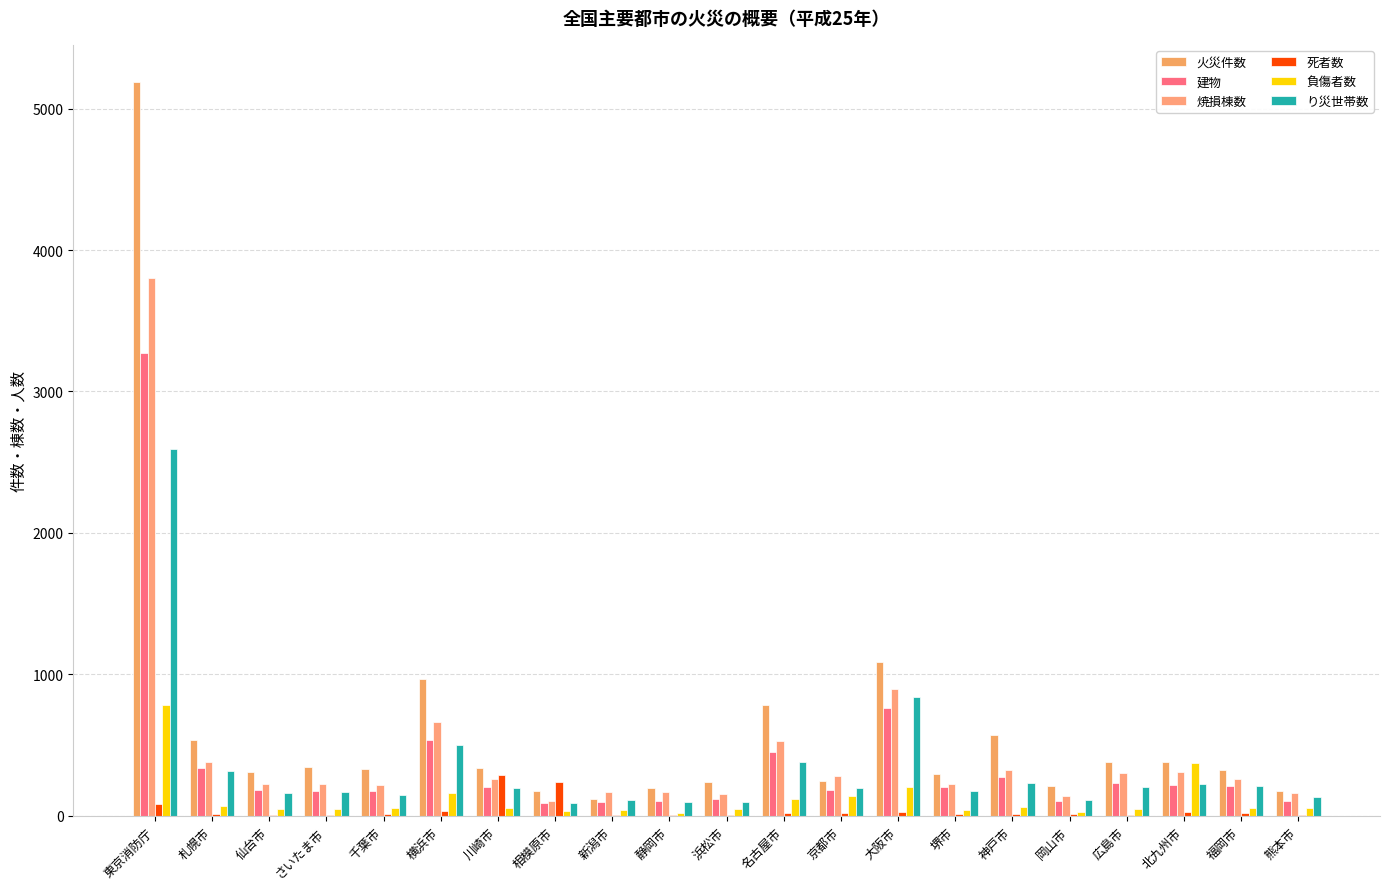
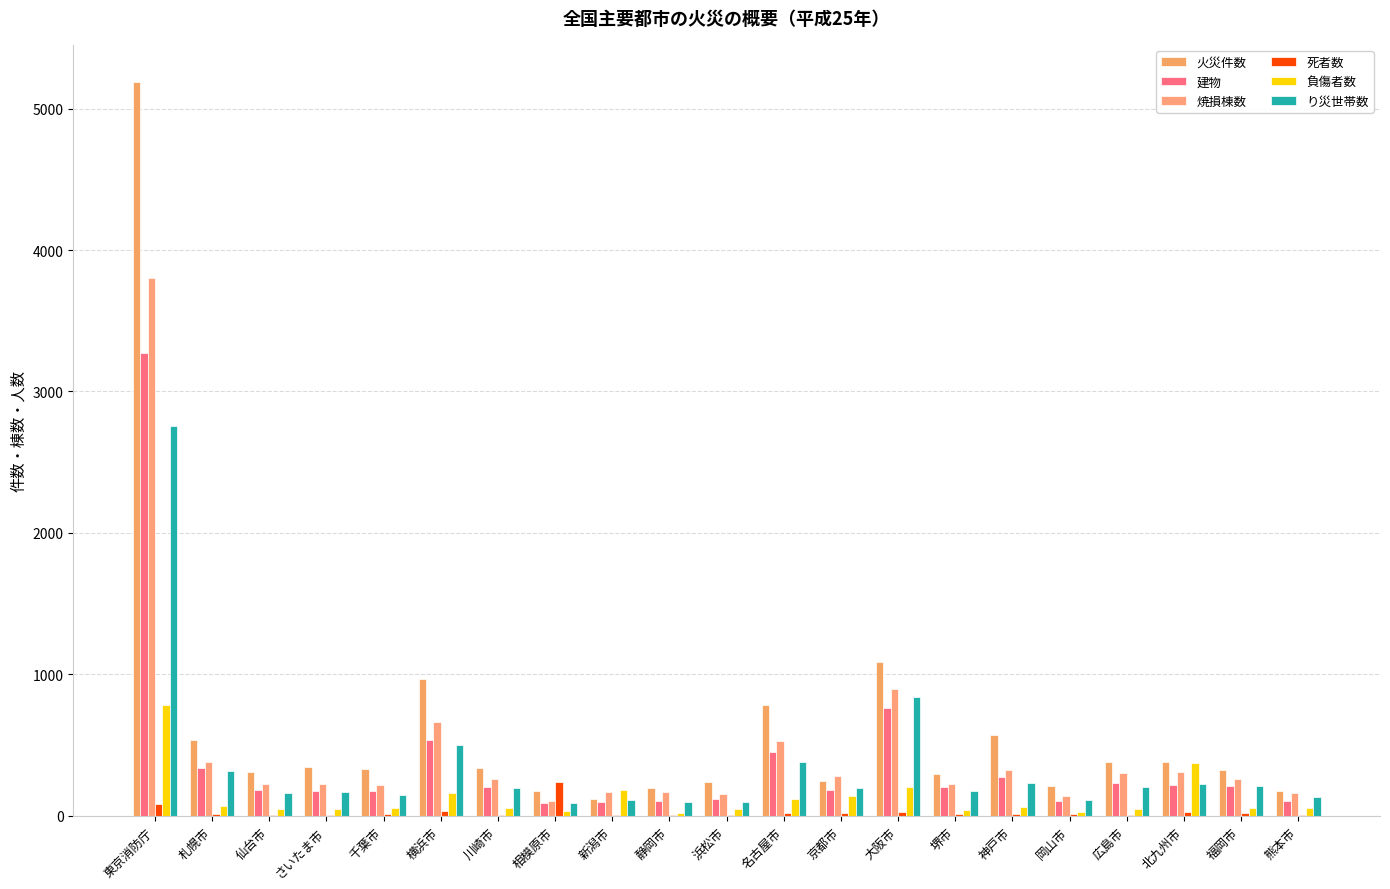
り災世帯数, 東京消防庁: 2590 -> 2750
死者数, 川崎市: 290 -> 10
負傷者数, 新潟市: 40 -> 190
